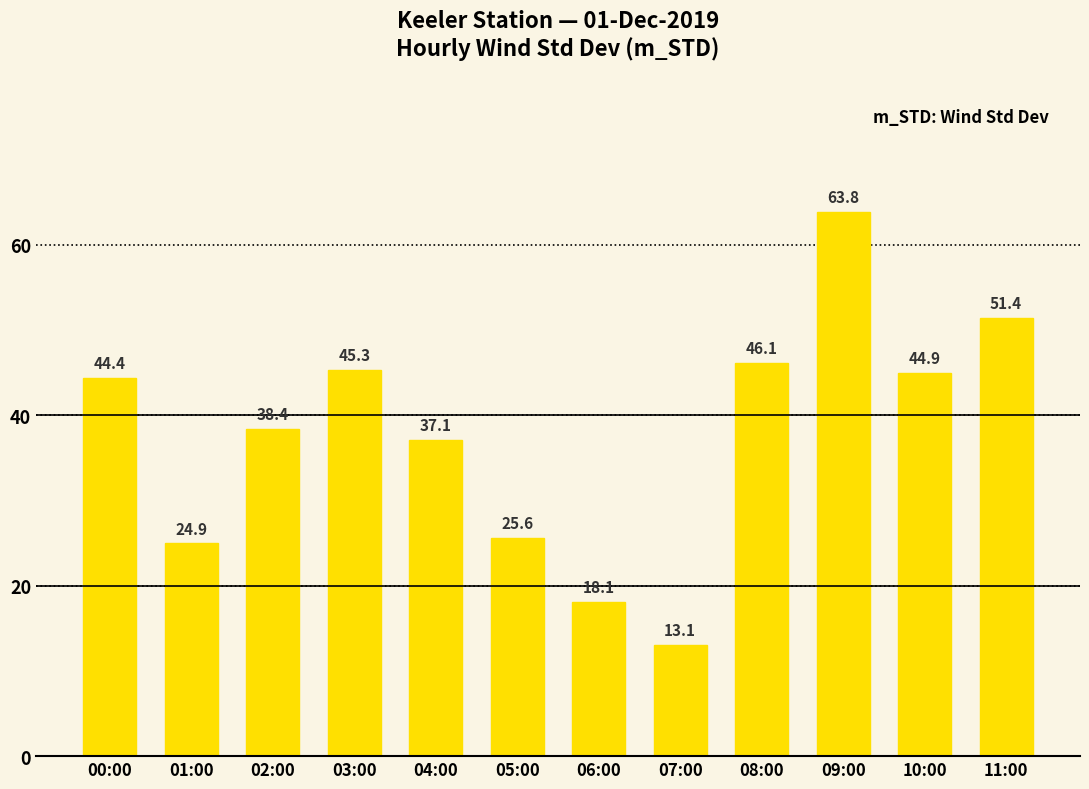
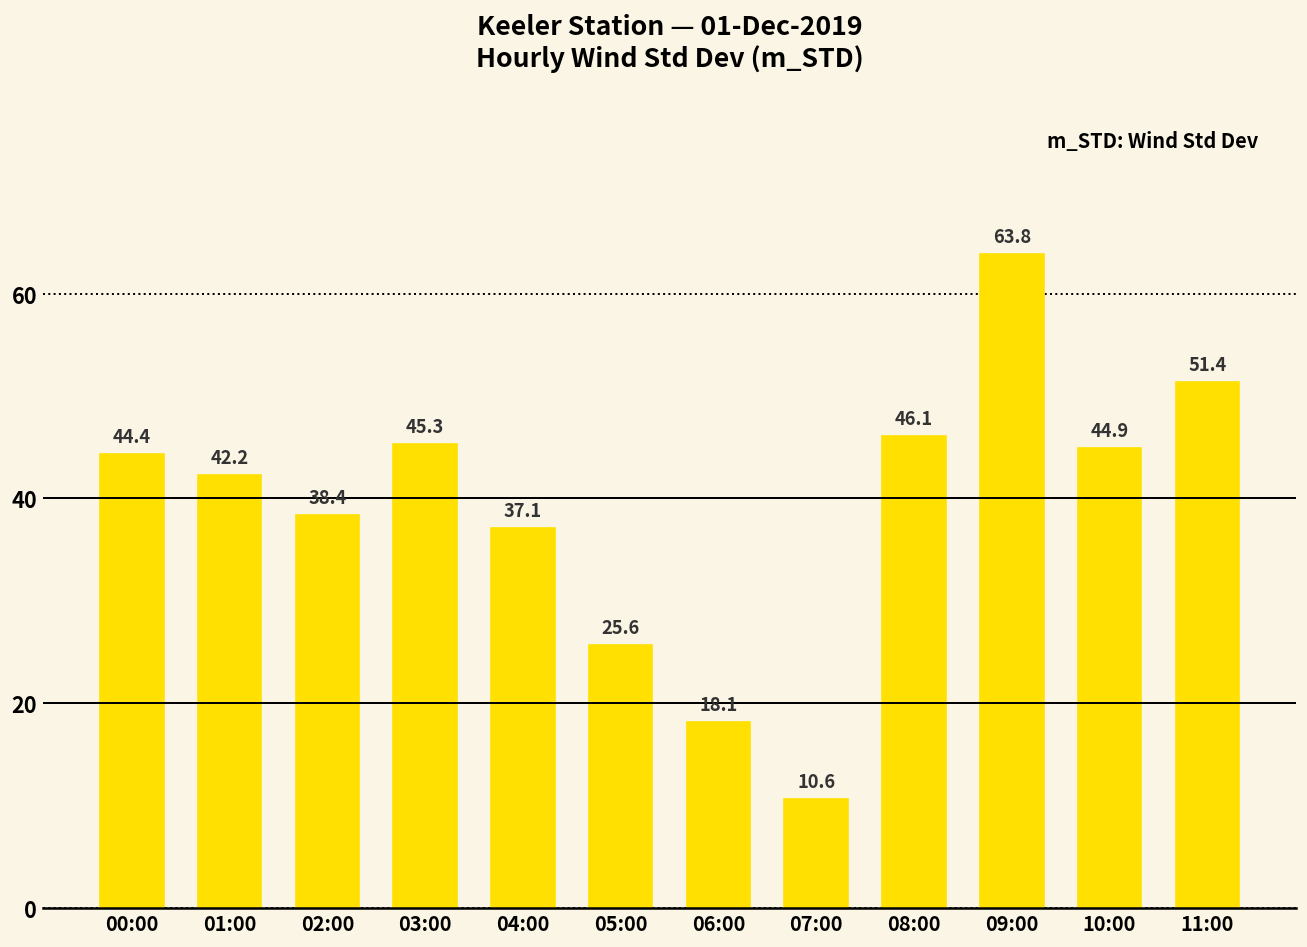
01:00: 24.9 -> 42.2
07:00: 13.1 -> 10.6
